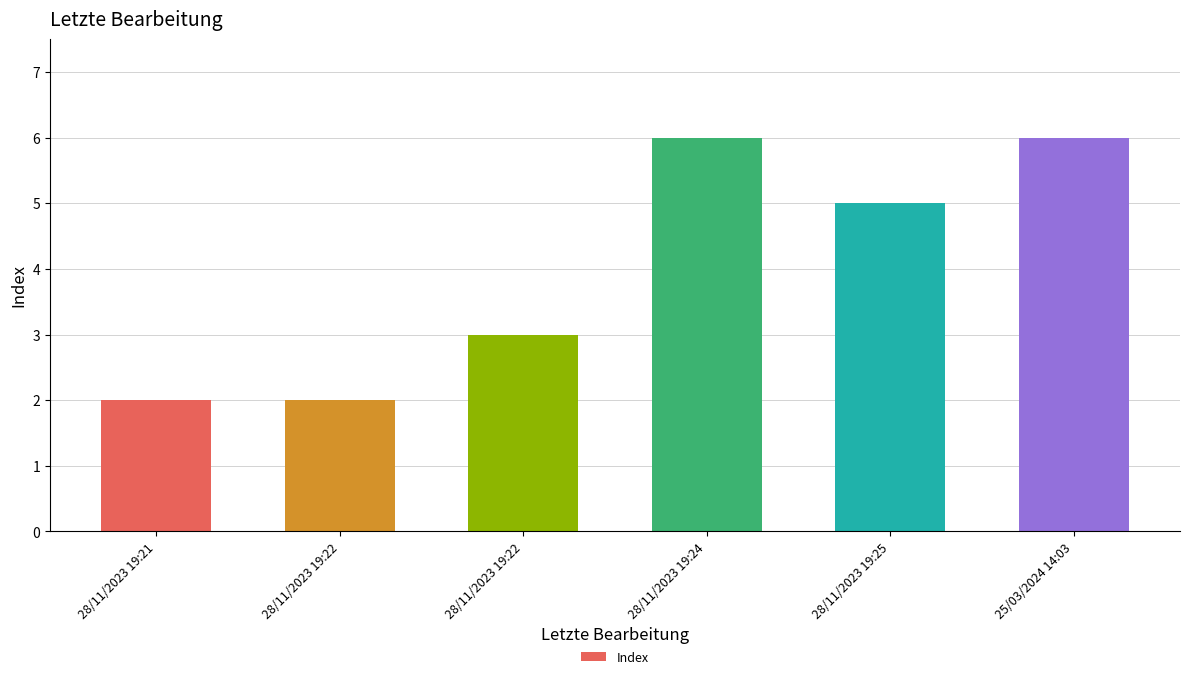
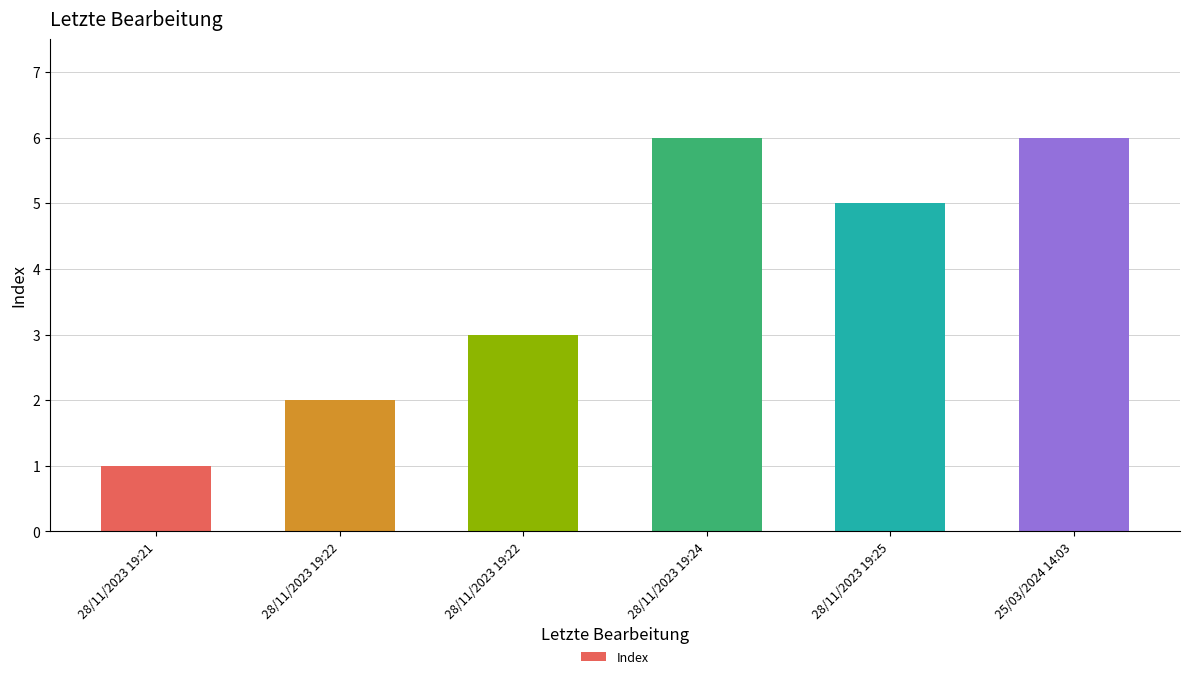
28/11/2023 19:21: 2 -> 1
